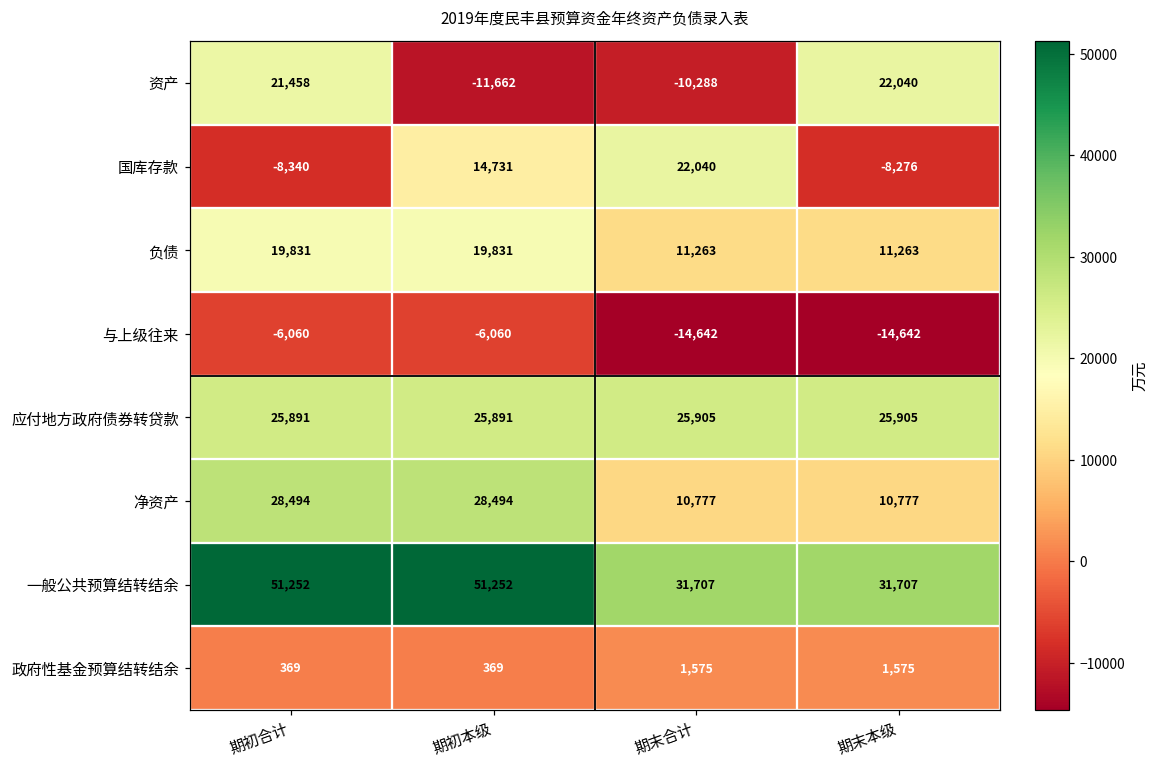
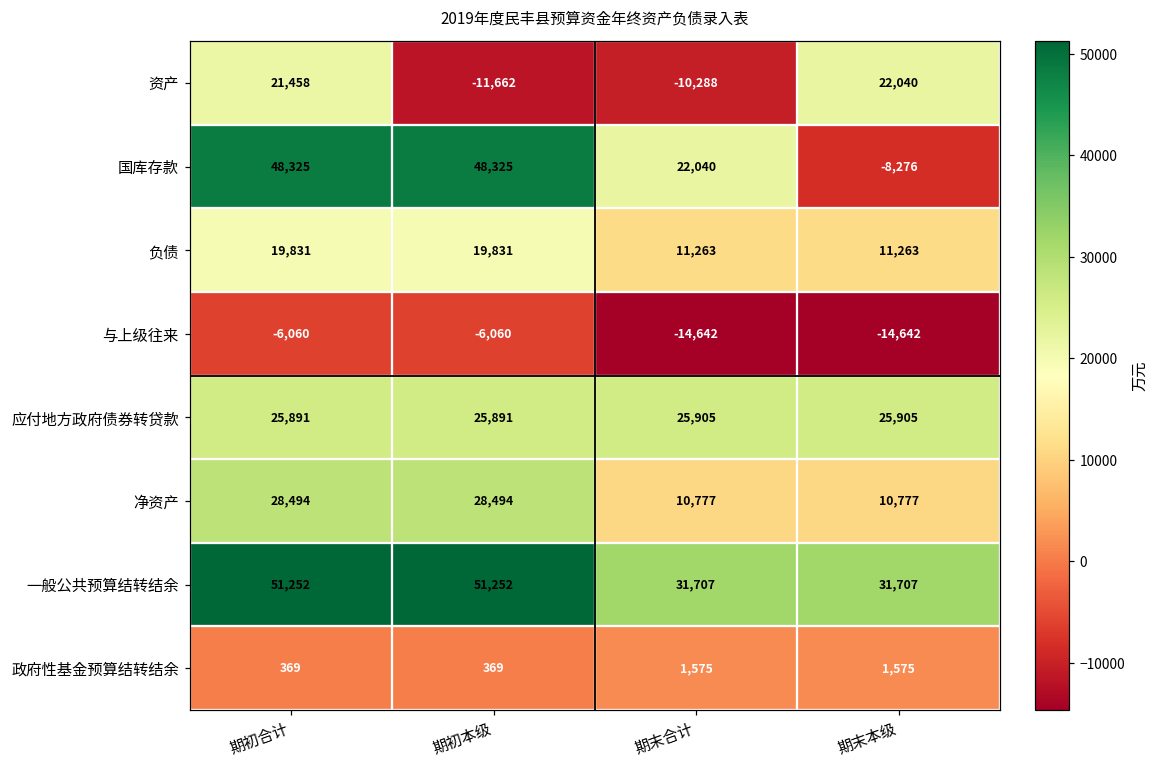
国库存款, 期初合计: -8,340 -> 48,325
国库存款, 期初本级: 14,731 -> 48,325
